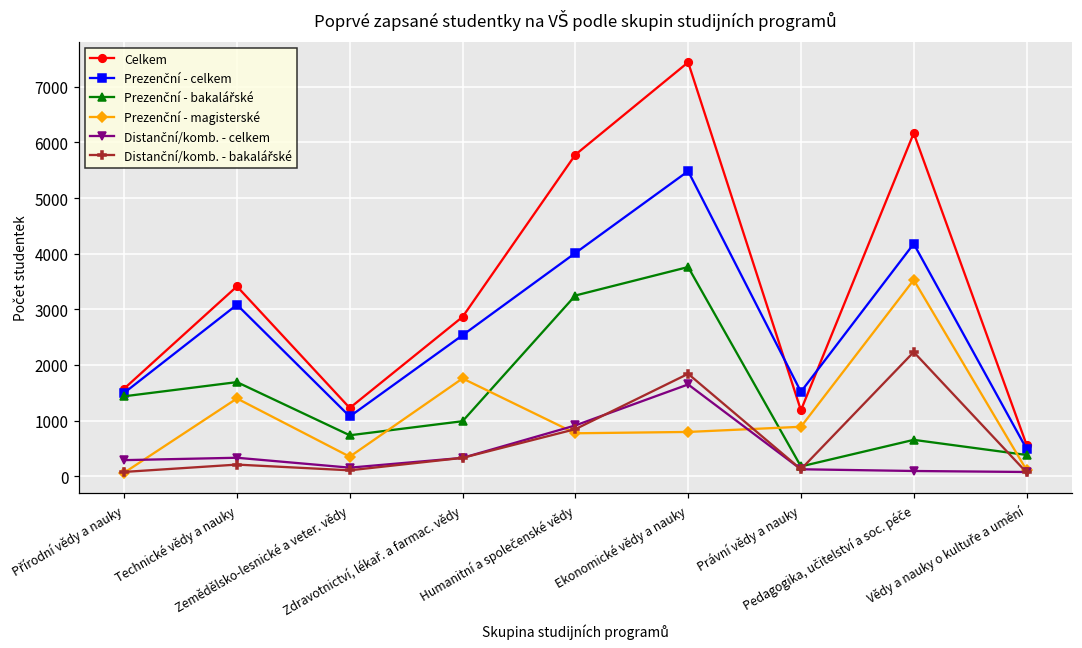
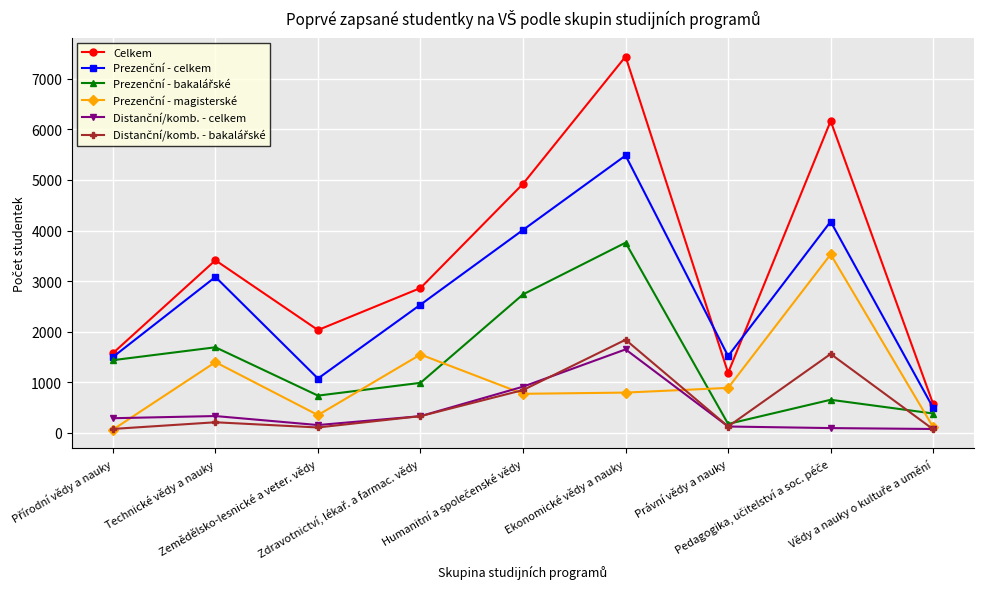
Celkem, Zemědělsko-lesnické a veter. vědy: 1200 -> 2000
Prezenční - magisterské, Zdravotnictví, lékař. a farmac. vědy: 1800 -> 1500
Celkem, Humanitní a společenské vědy: 5800 -> 4900
Prezenční - bakalářské, Humanitní a společenské vědy: 3200 -> 2700
Distanční/komb. - bakalářské, Pedagogika, učitelství a soc. péče: 2200 -> 1600
